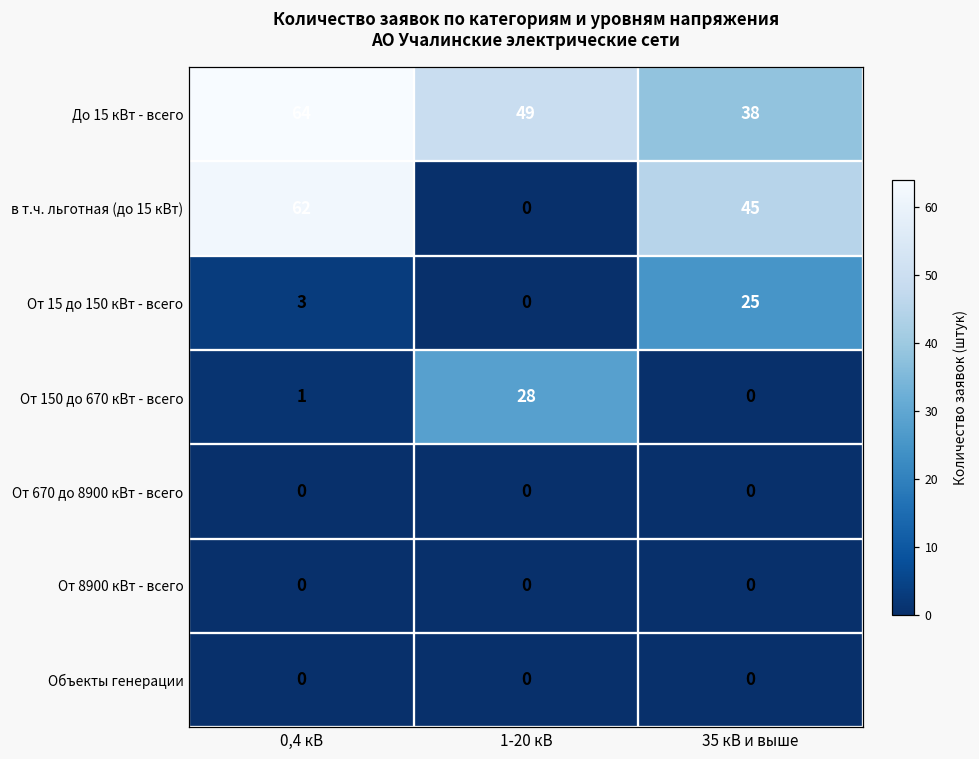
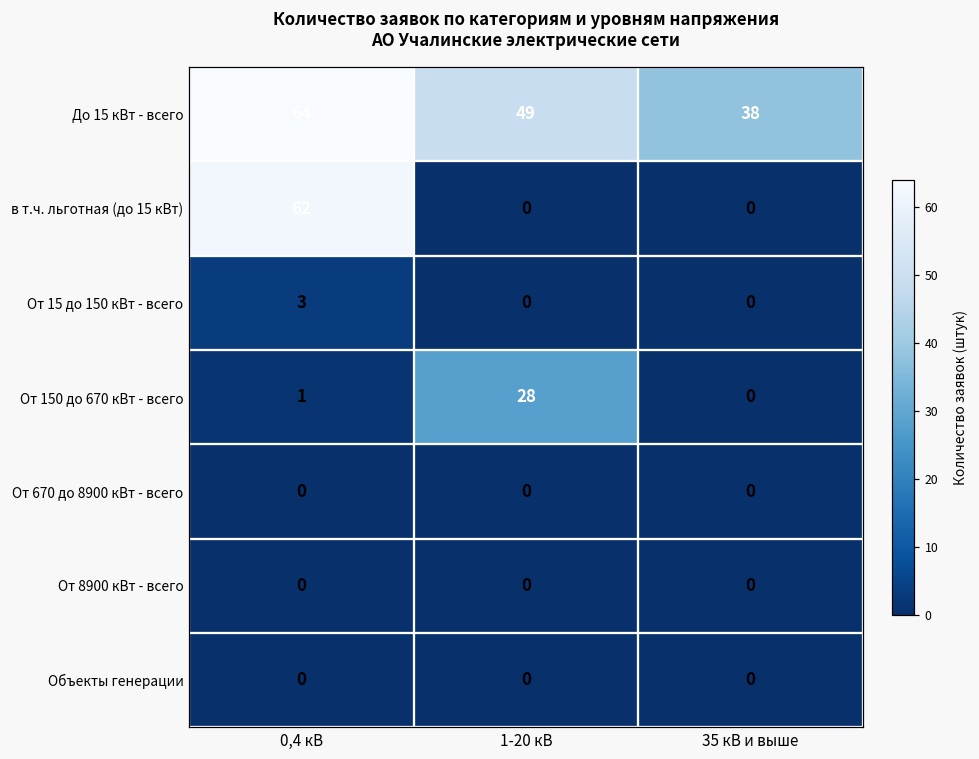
в т.ч. льготная (до 15 кВт), 35 кВ и выше: 45 -> 0
От 15 до 150 кВт - всего, 35 кВ и выше: 25 -> 0
